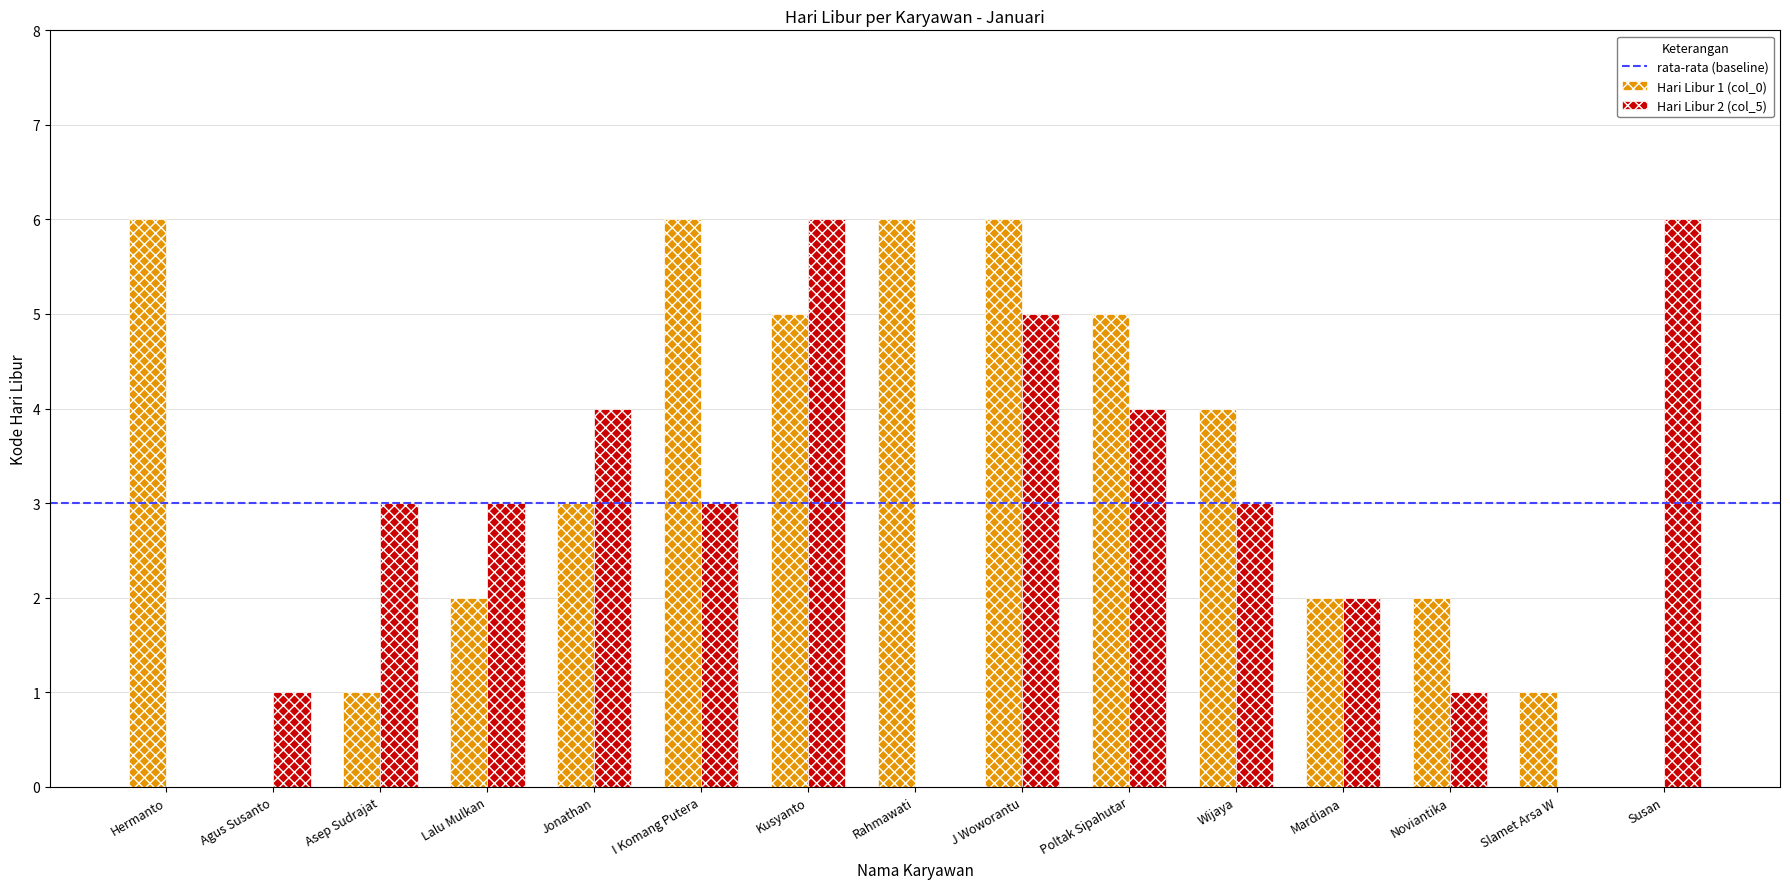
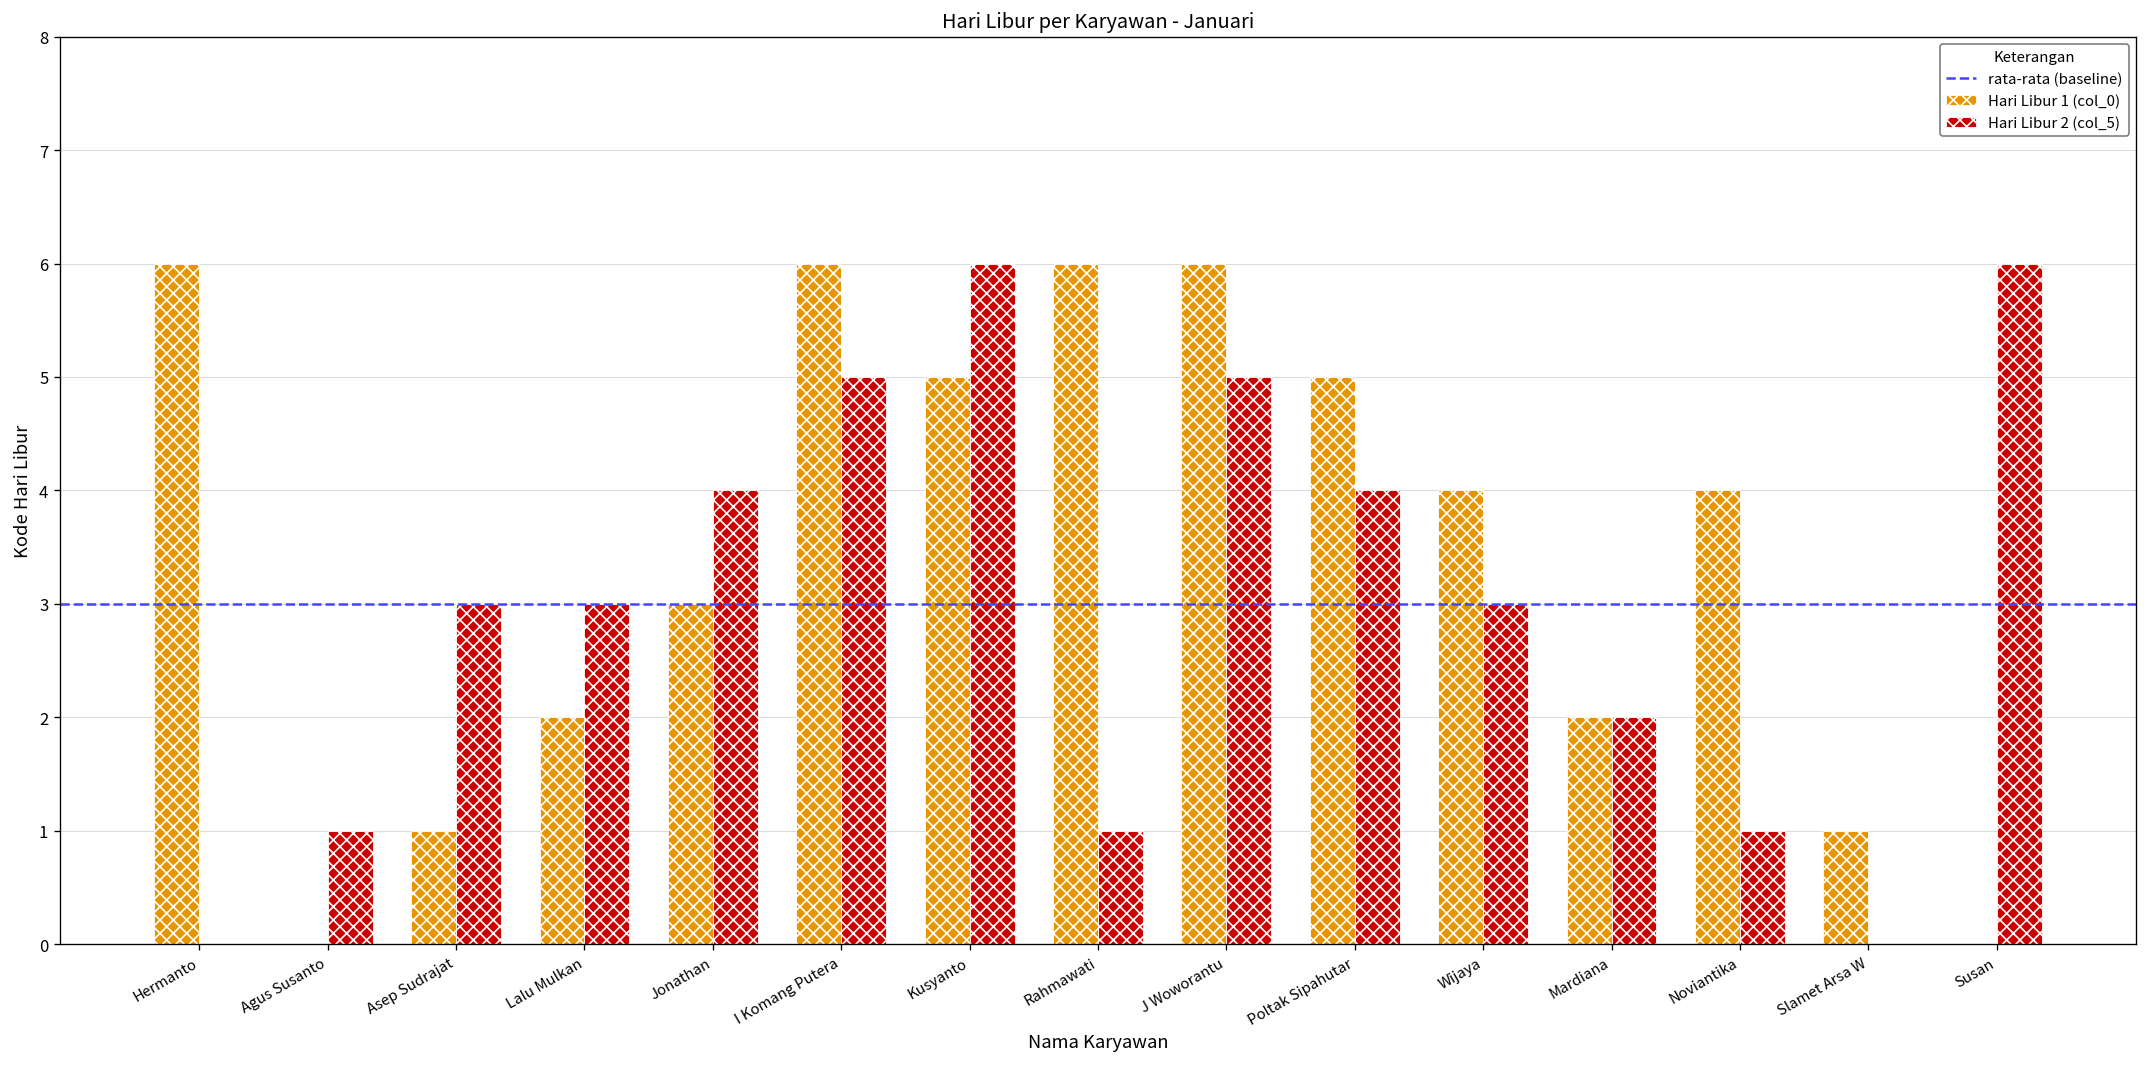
Hari Libur 2 (col_5), I Komang Putera: 3 -> 5
Hari Libur 2 (col_5), Rahmawati: 0 -> 1
Hari Libur 1 (col_0), Noviantika: 2 -> 4
